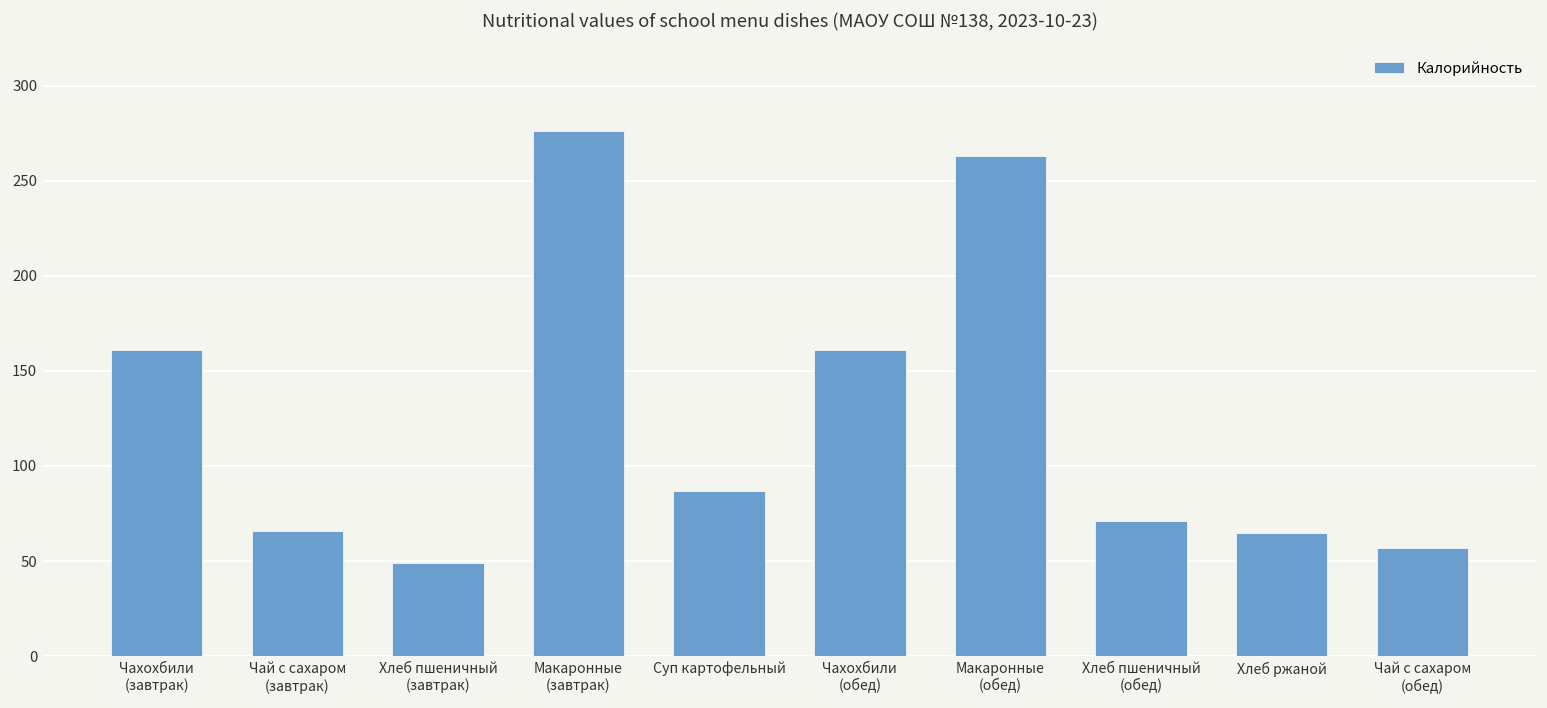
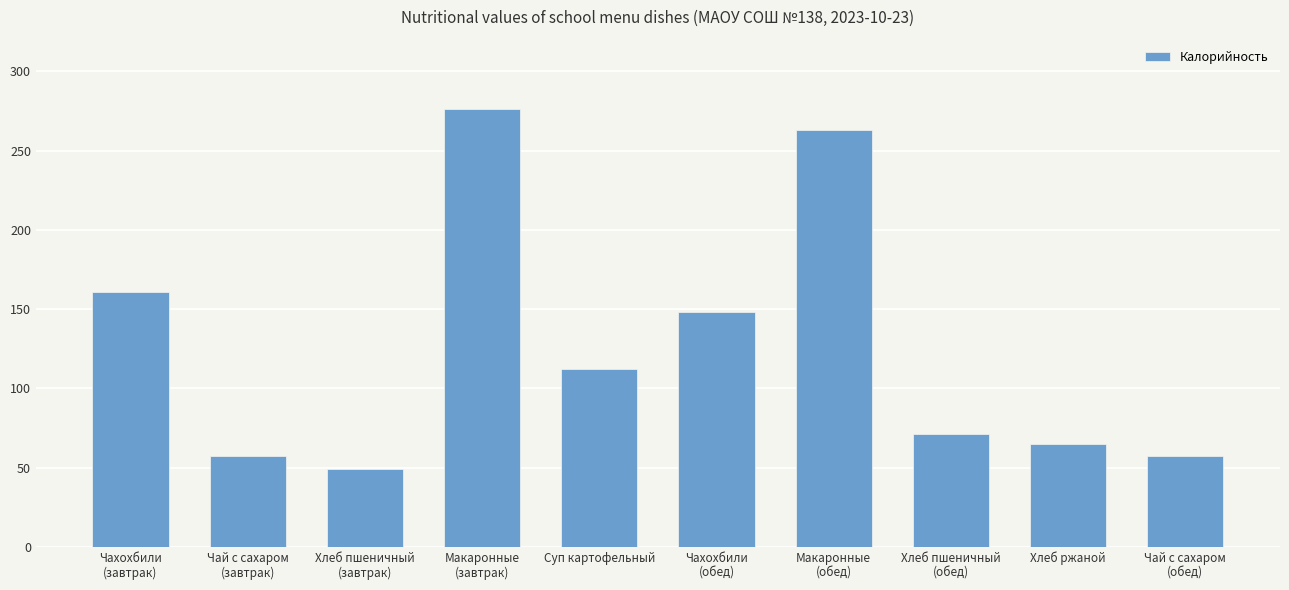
Чай с сахаром (завтрак): 66 -> 57
Суп картофельный: 87 -> 112
Чахохбили (обед): 161 -> 148
